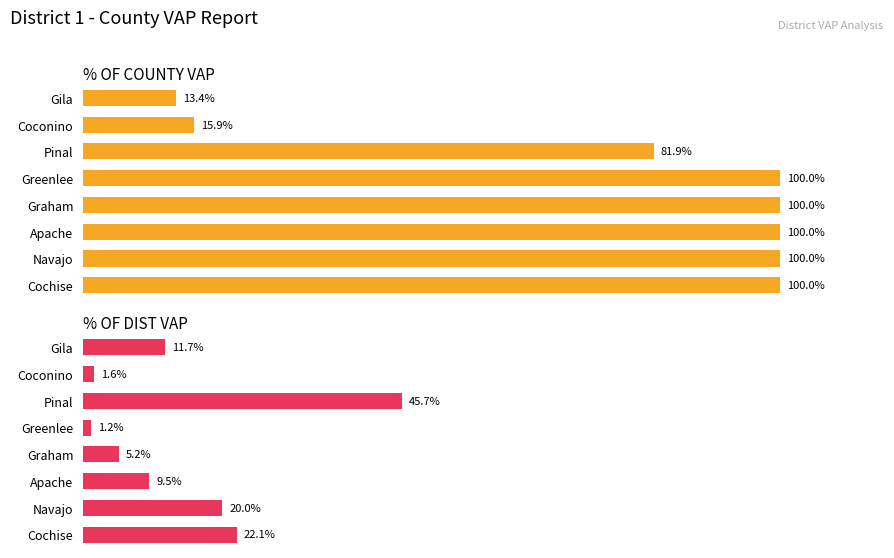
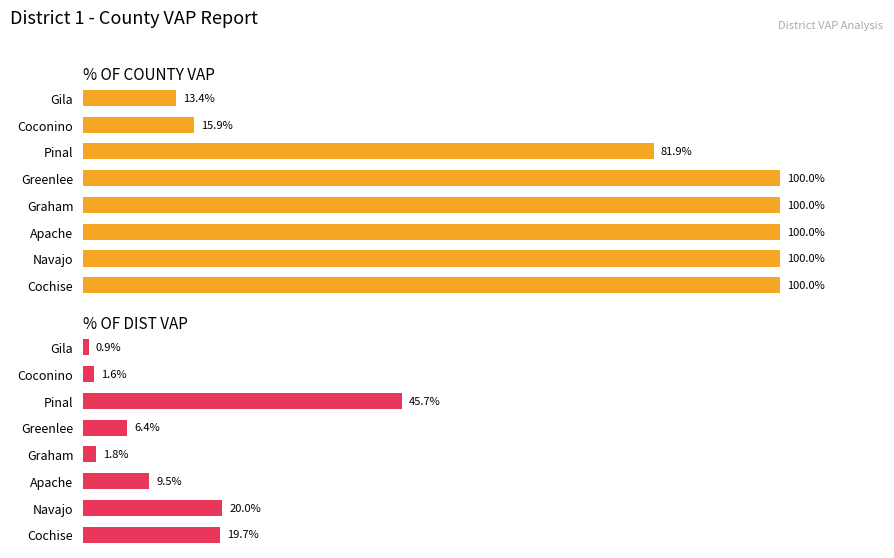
% OF DIST VAP, Gila: 11.7% -> 0.9%
% OF DIST VAP, Greenlee: 1.2% -> 6.4%
% OF DIST VAP, Graham: 5.2% -> 1.8%
% OF DIST VAP, Cochise: 22.1% -> 19.7%
